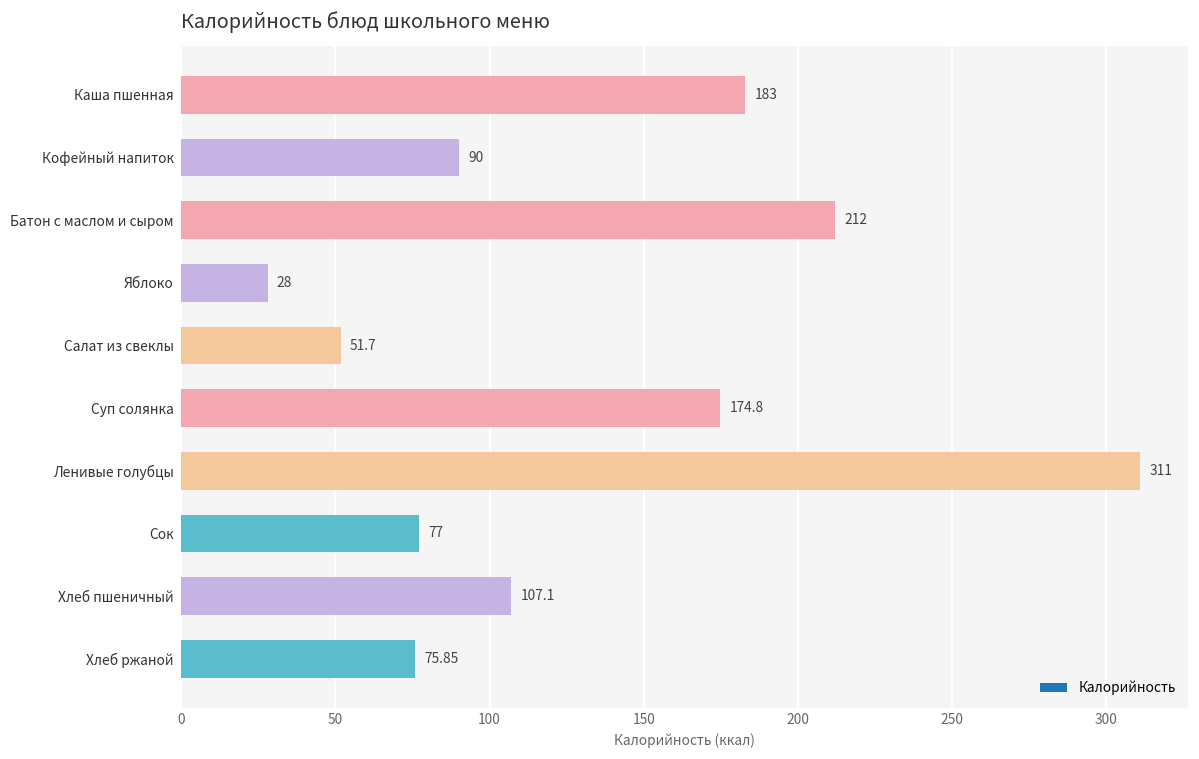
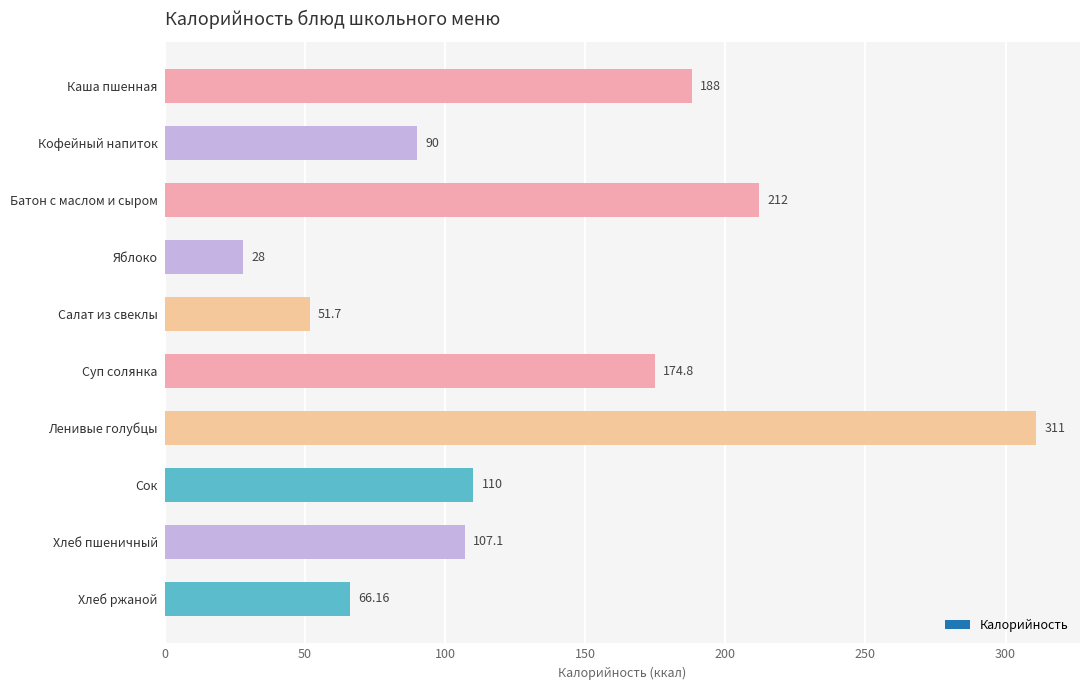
Каша пшенная: 183 -> 188
Сок: 77 -> 110
Хлеб ржаной: 75.85 -> 66.16
